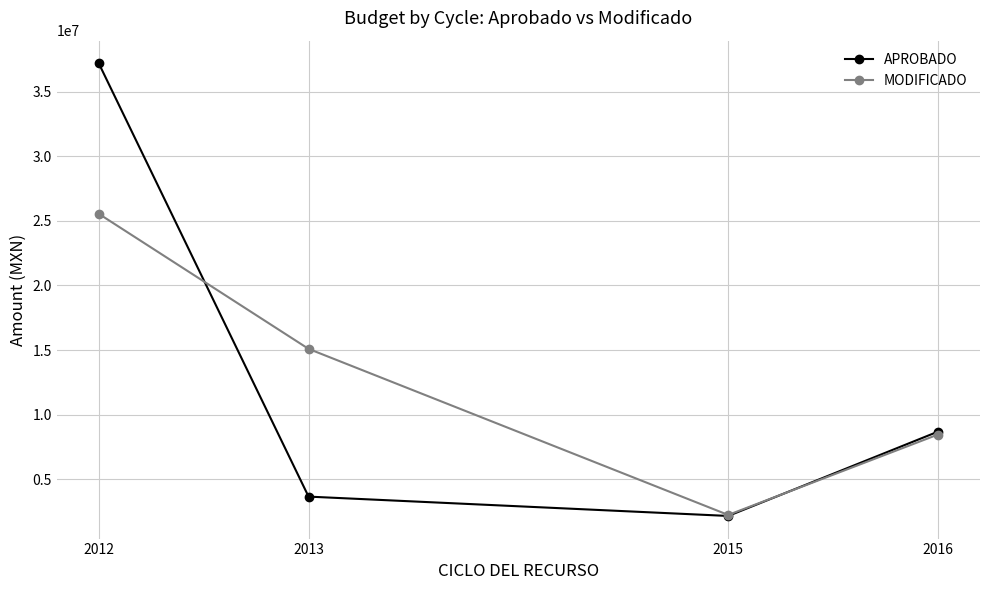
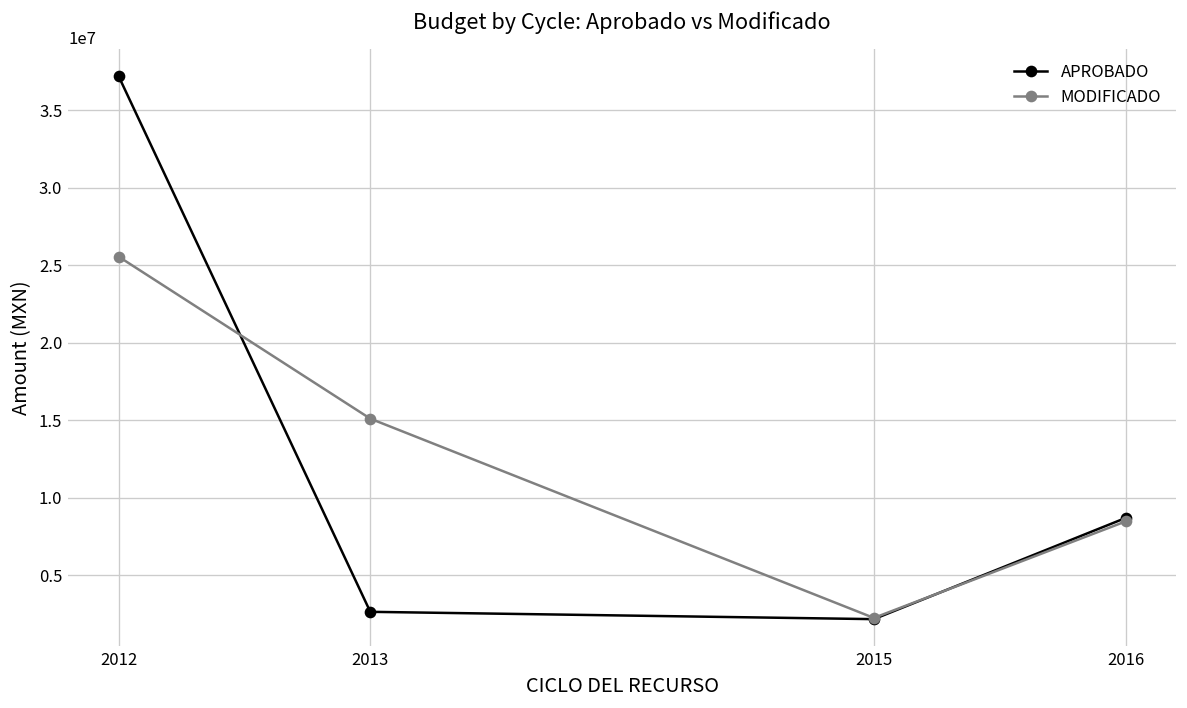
APROBADO, 2013: 3700000 -> 2600000
